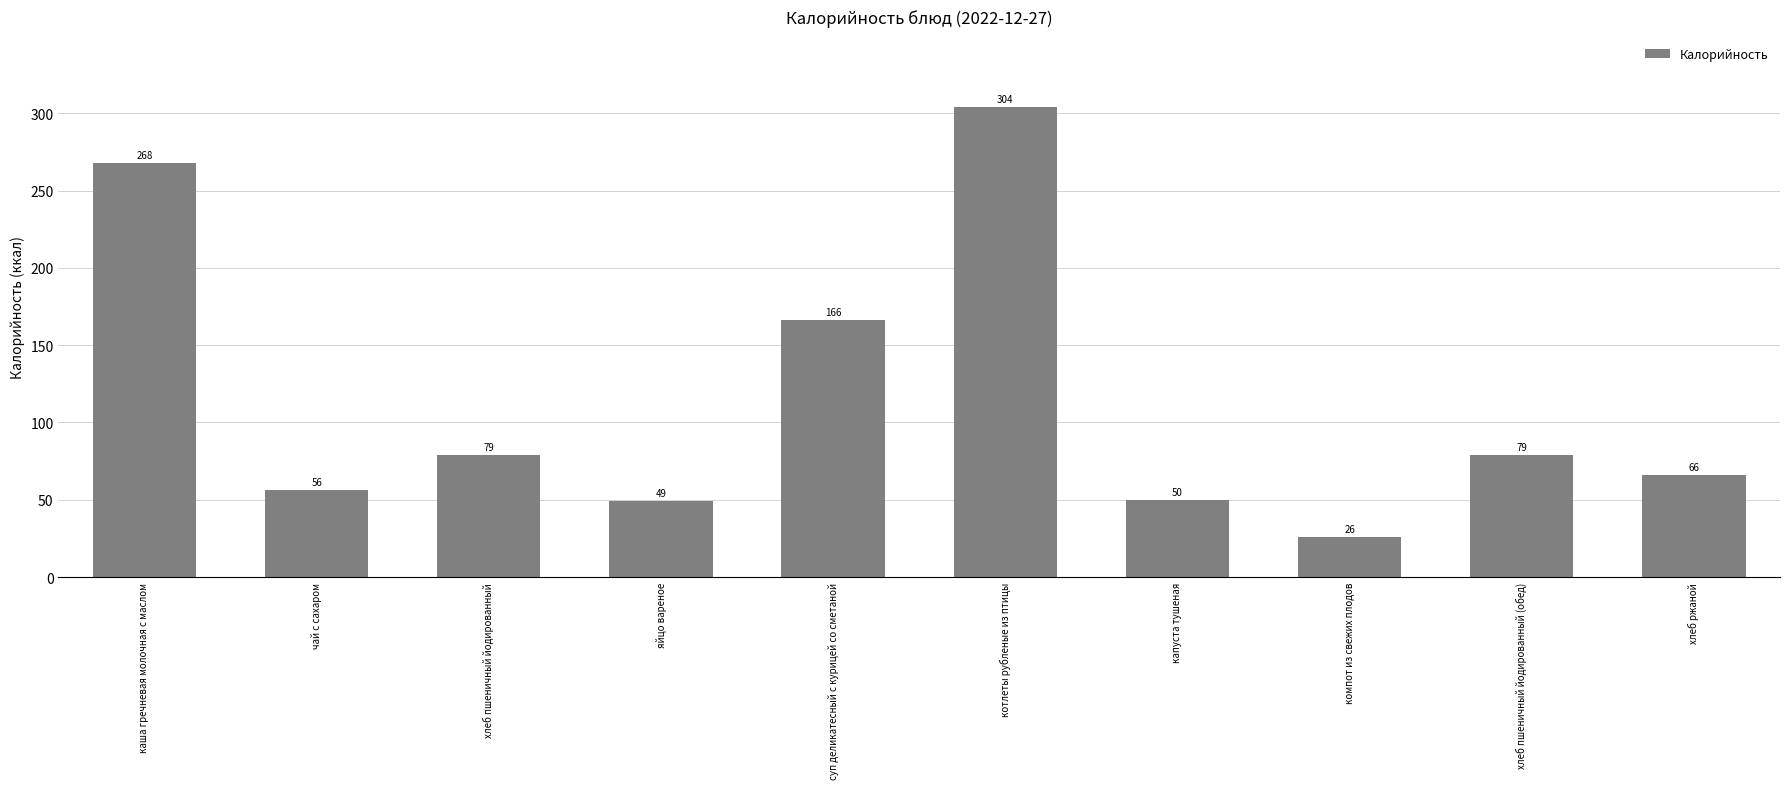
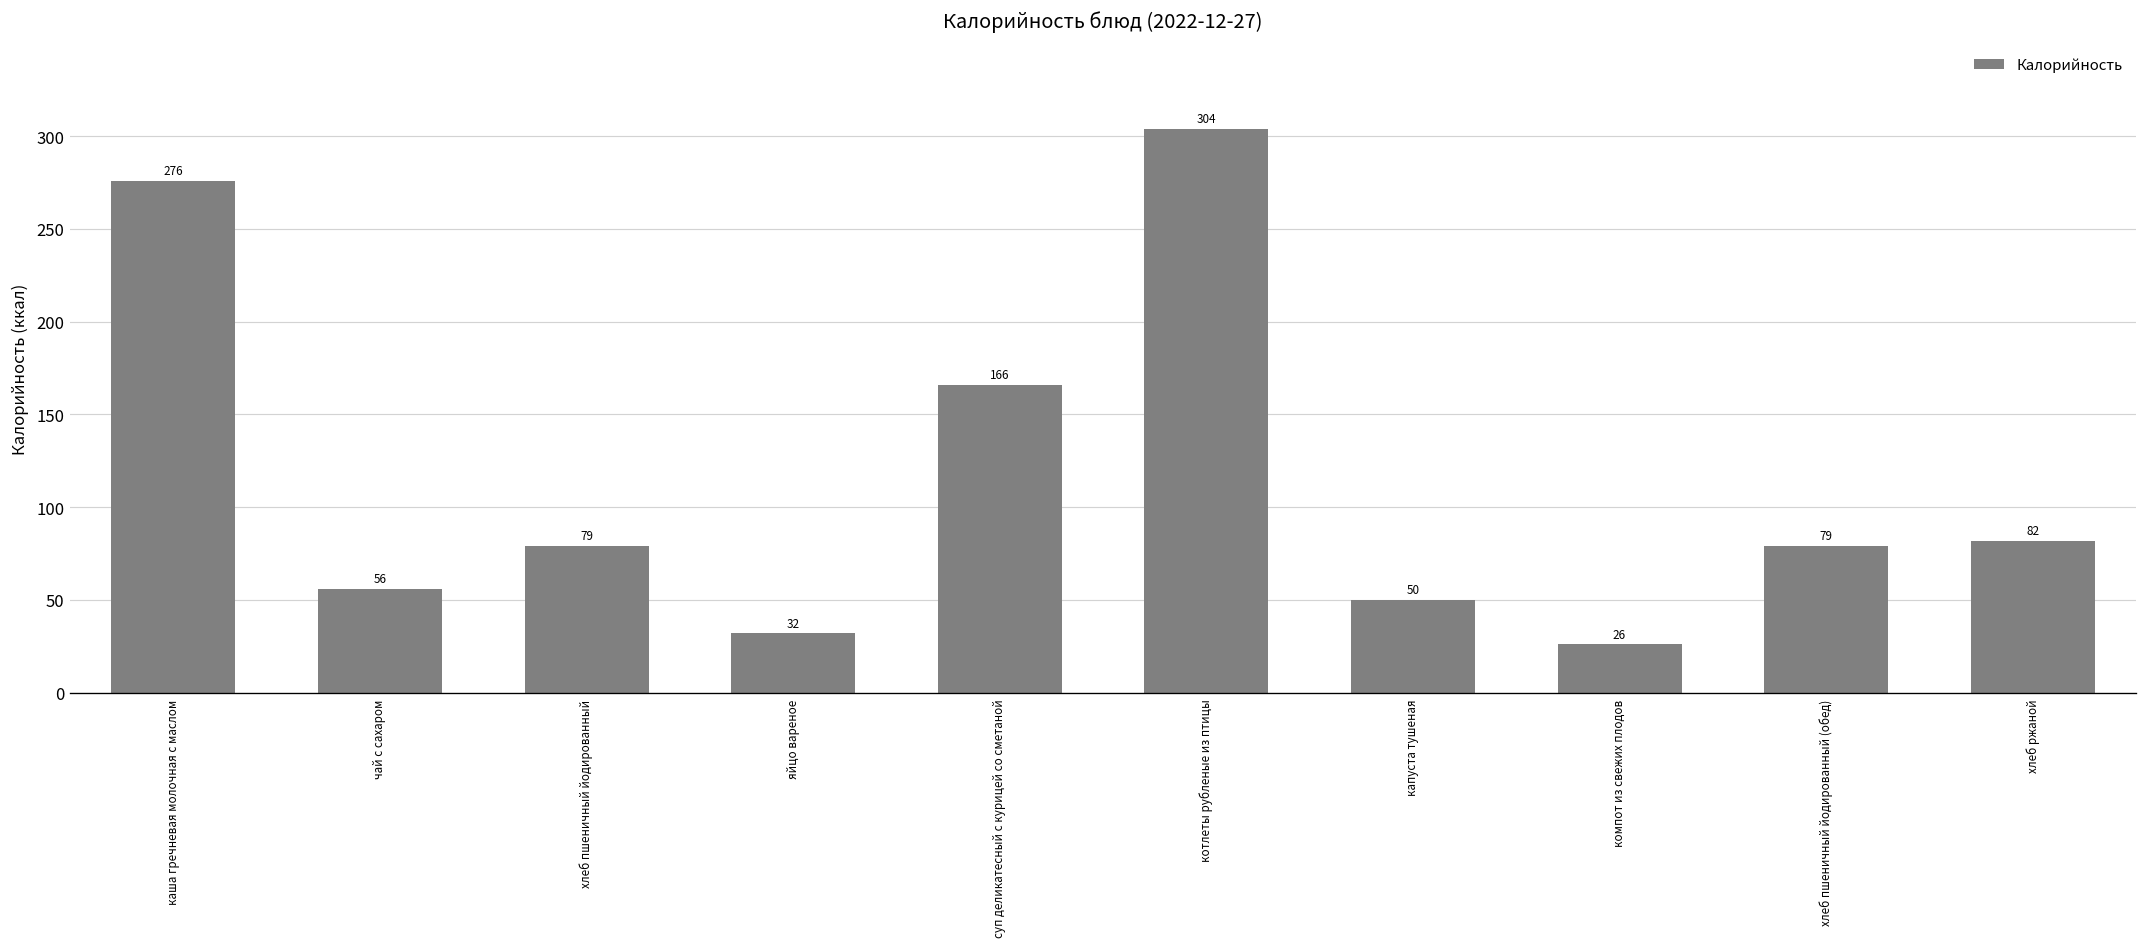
каша гречневая молочная с маслом: 268 -> 276
яйцо вареное: 49 -> 32
хлеб ржаной: 66 -> 82
